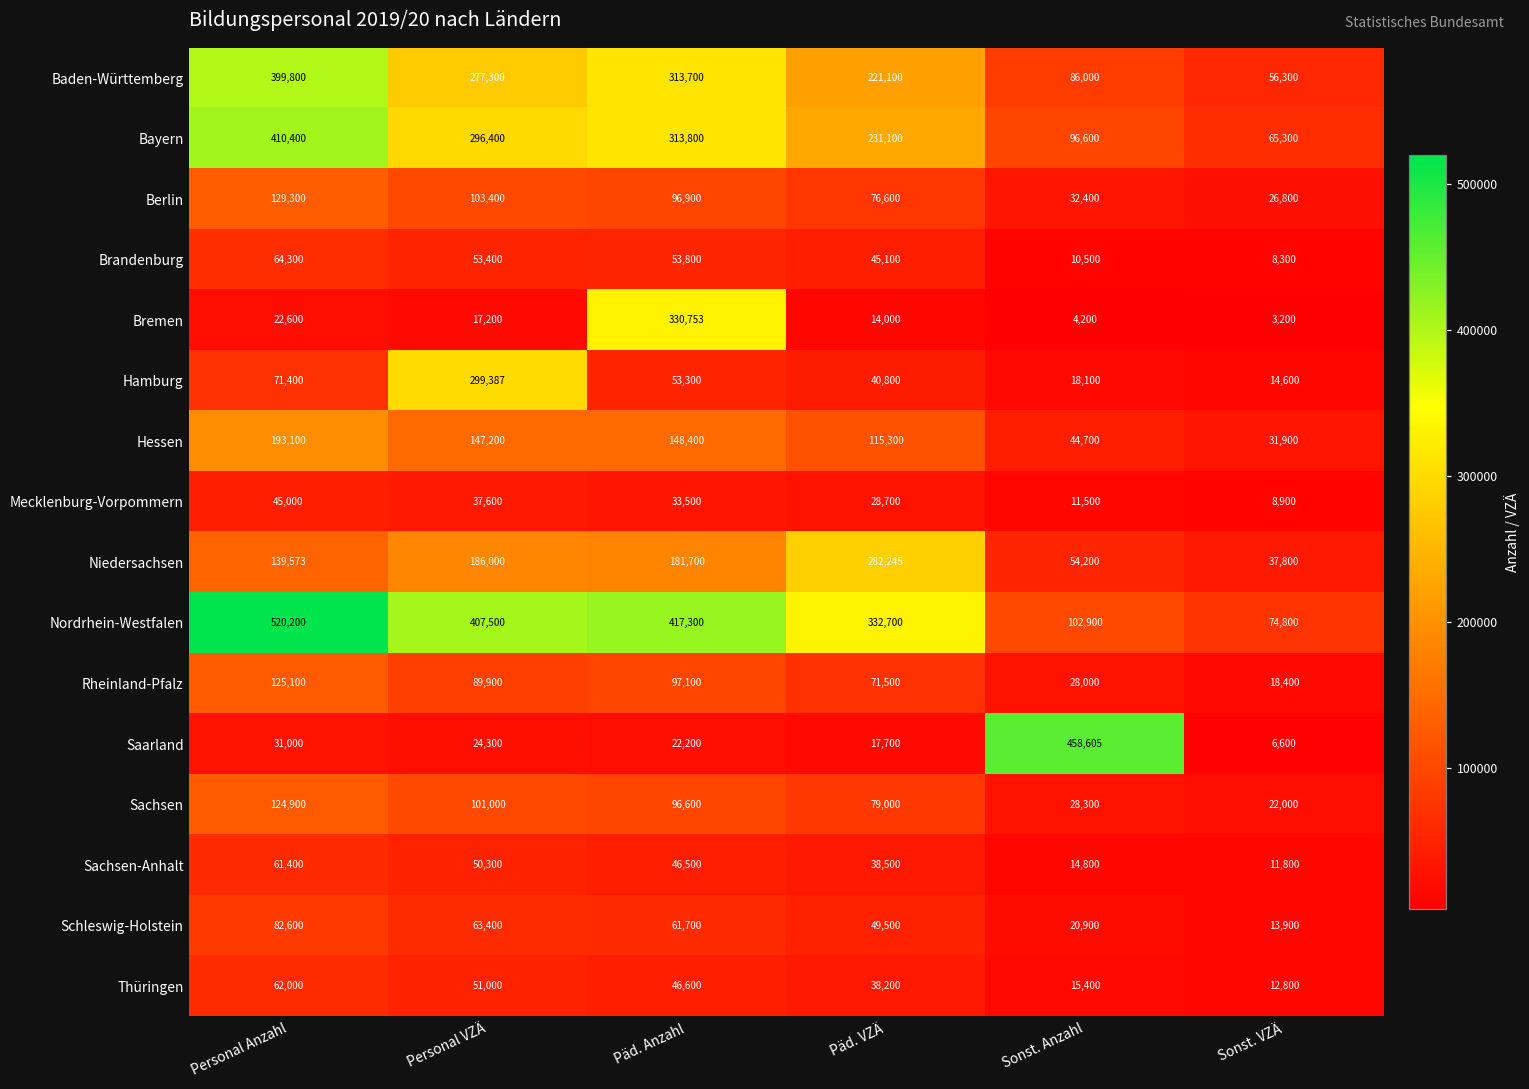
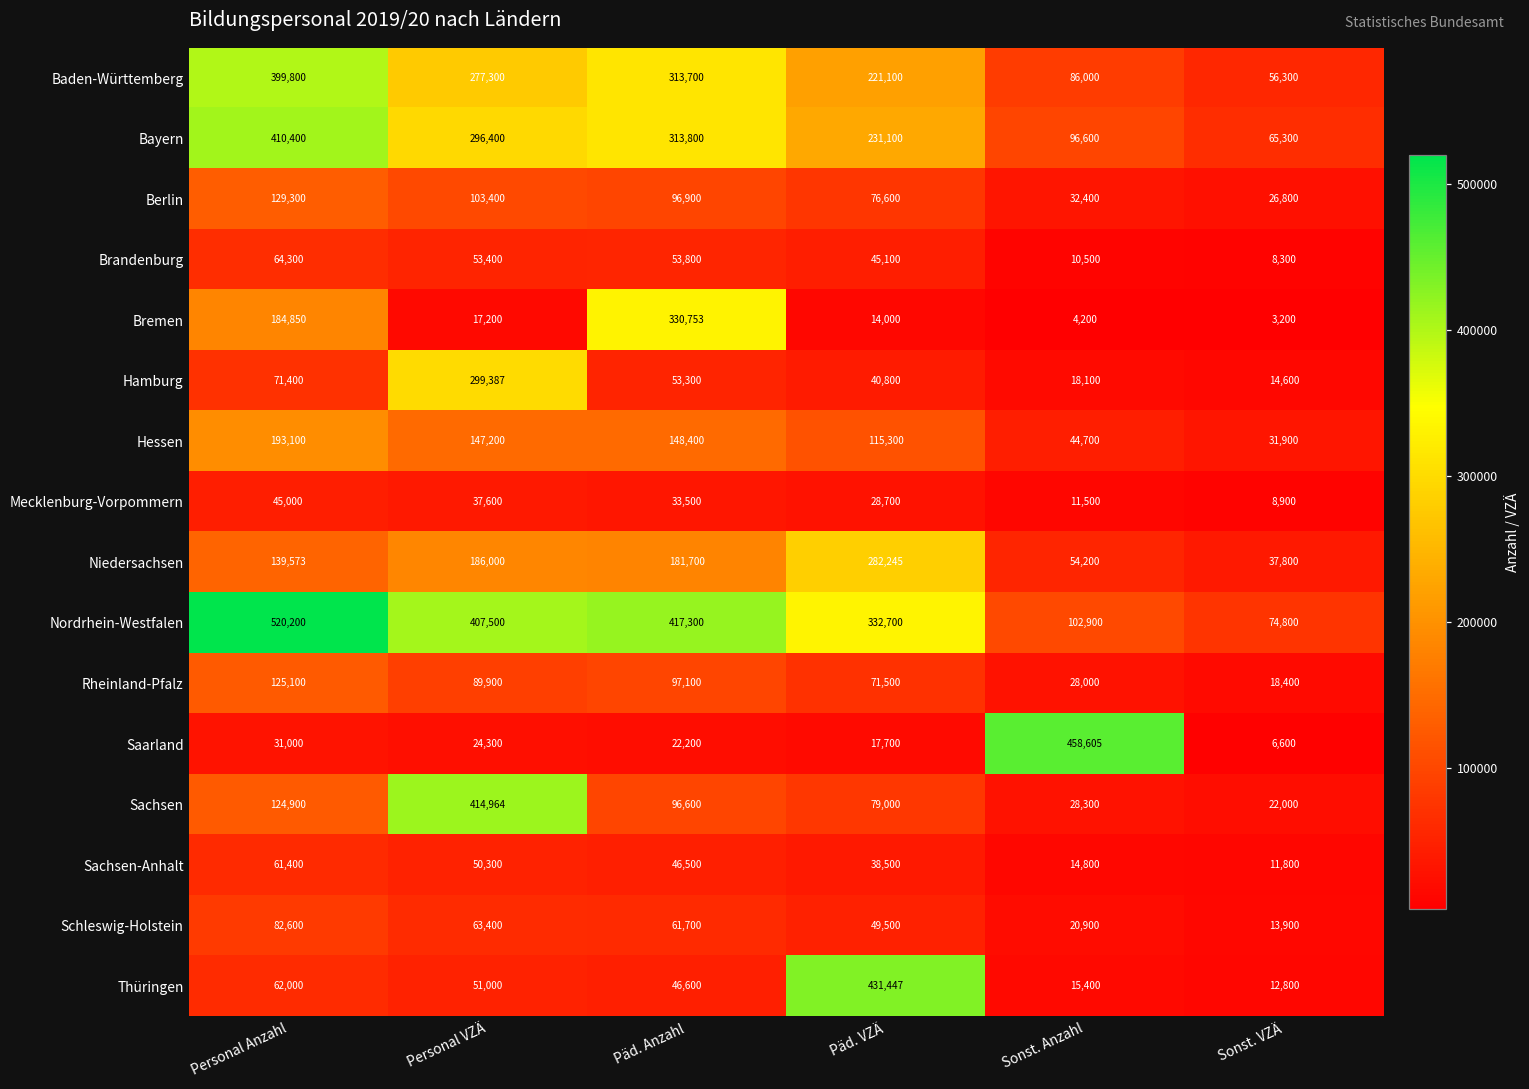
Bremen, Personal Anzahl: 22,600 -> 184,850
Sachsen, Personal VZÄ: 101,000 -> 414,964
Thüringen, Päd. VZÄ: 38,200 -> 431,447
